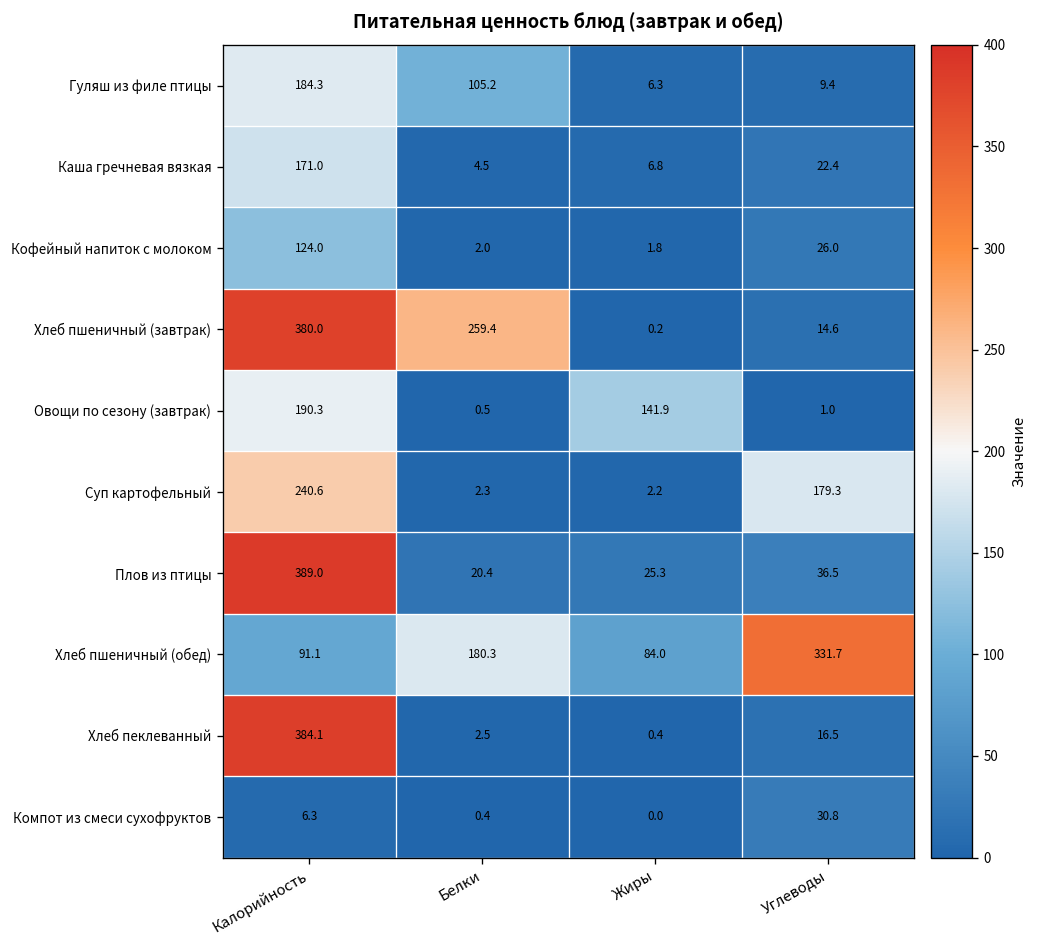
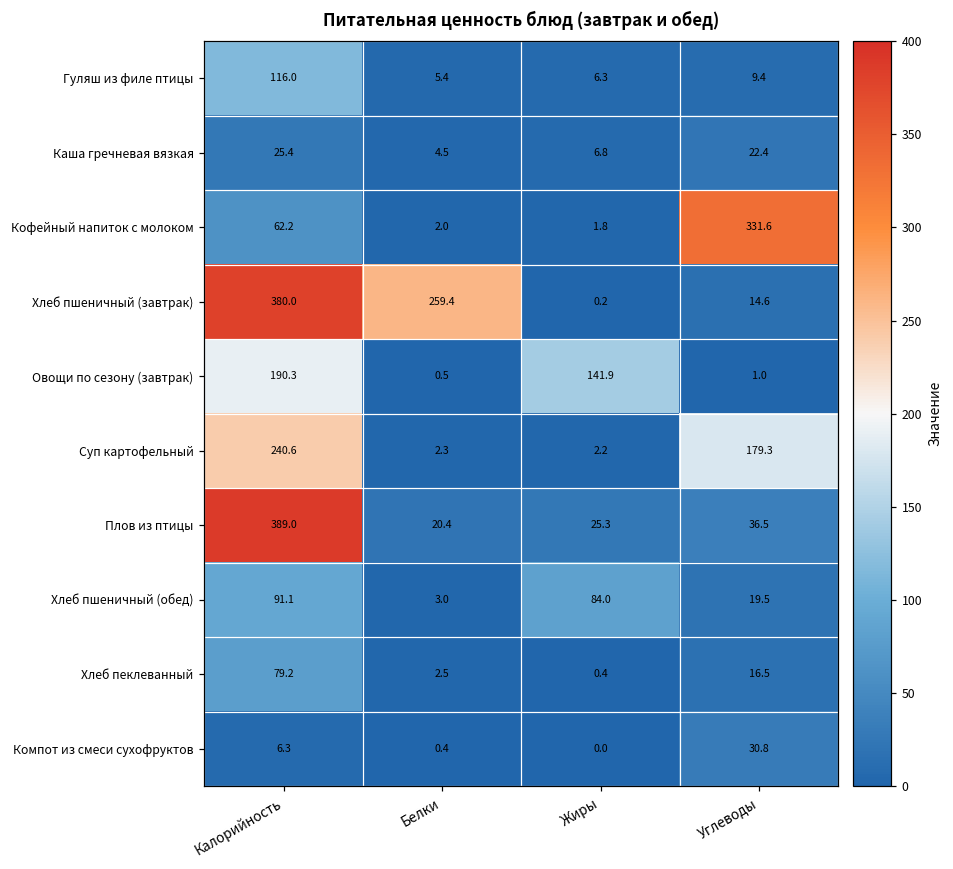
Гуляш из филе птицы, Калорийность: 184.3 -> 116.0
Гуляш из филе птицы, Белки: 105.2 -> 5.4
Каша гречневая вязкая, Калорийность: 171.0 -> 25.4
Кофейный напиток с молоком, Калорийность: 124.0 -> 62.2
Кофейный напиток с молоком, Углеводы: 26.0 -> 331.6
Хлеб пшеничный (обед), Белки: 180.3 -> 3.0
Хлеб пшеничный (обед), Углеводы: 331.7 -> 19.5
Хлеб пеклеванный, Калорийность: 384.1 -> 79.2
